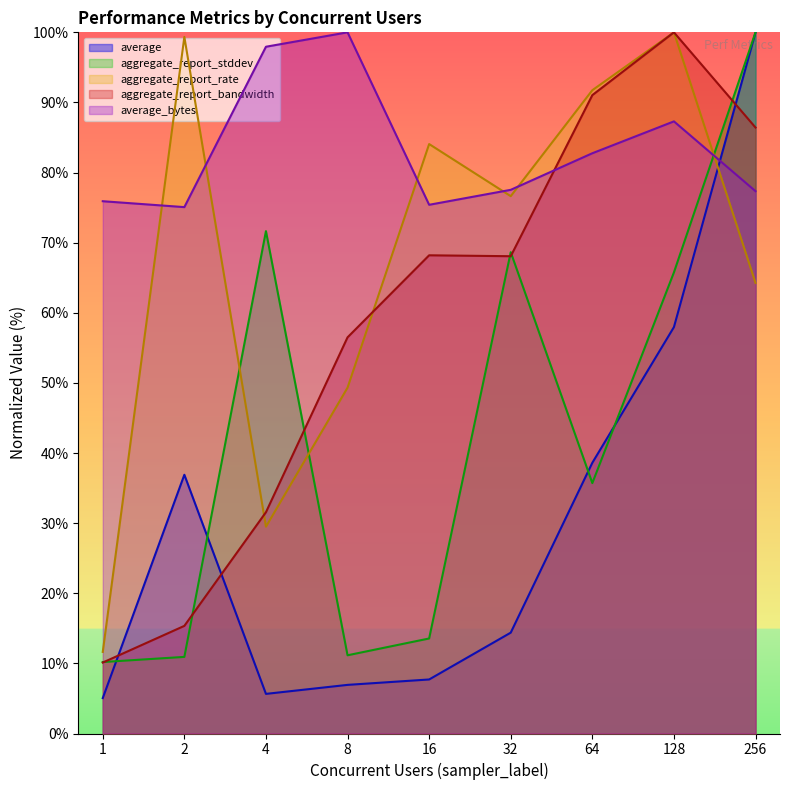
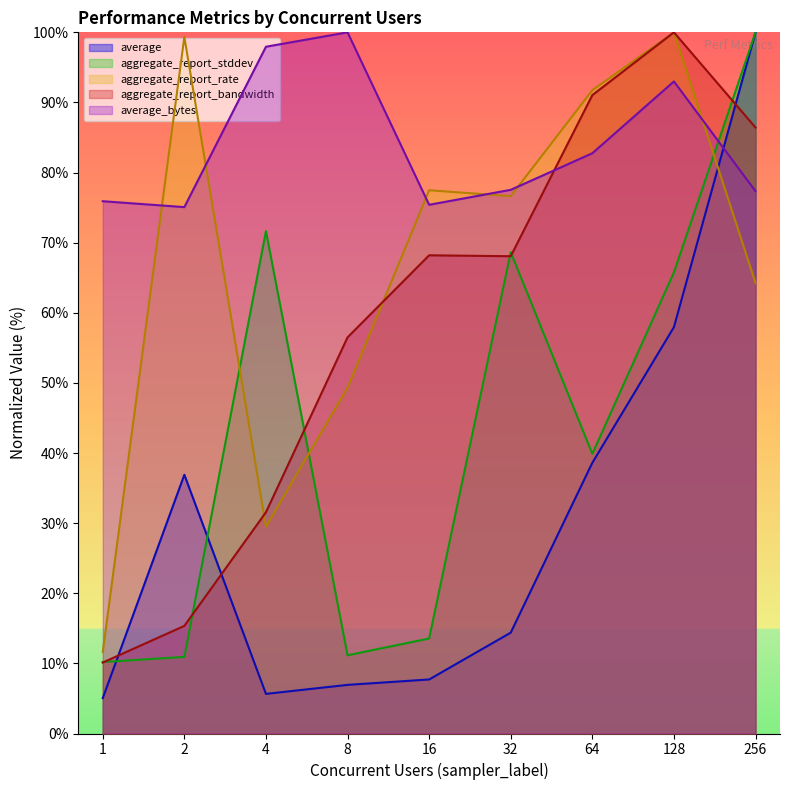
aggregate_report_rate, 16: 84% -> 77%
aggregate_report_stddev, 64: 36% -> 40%
average_bytes, 128: 87% -> 93%
